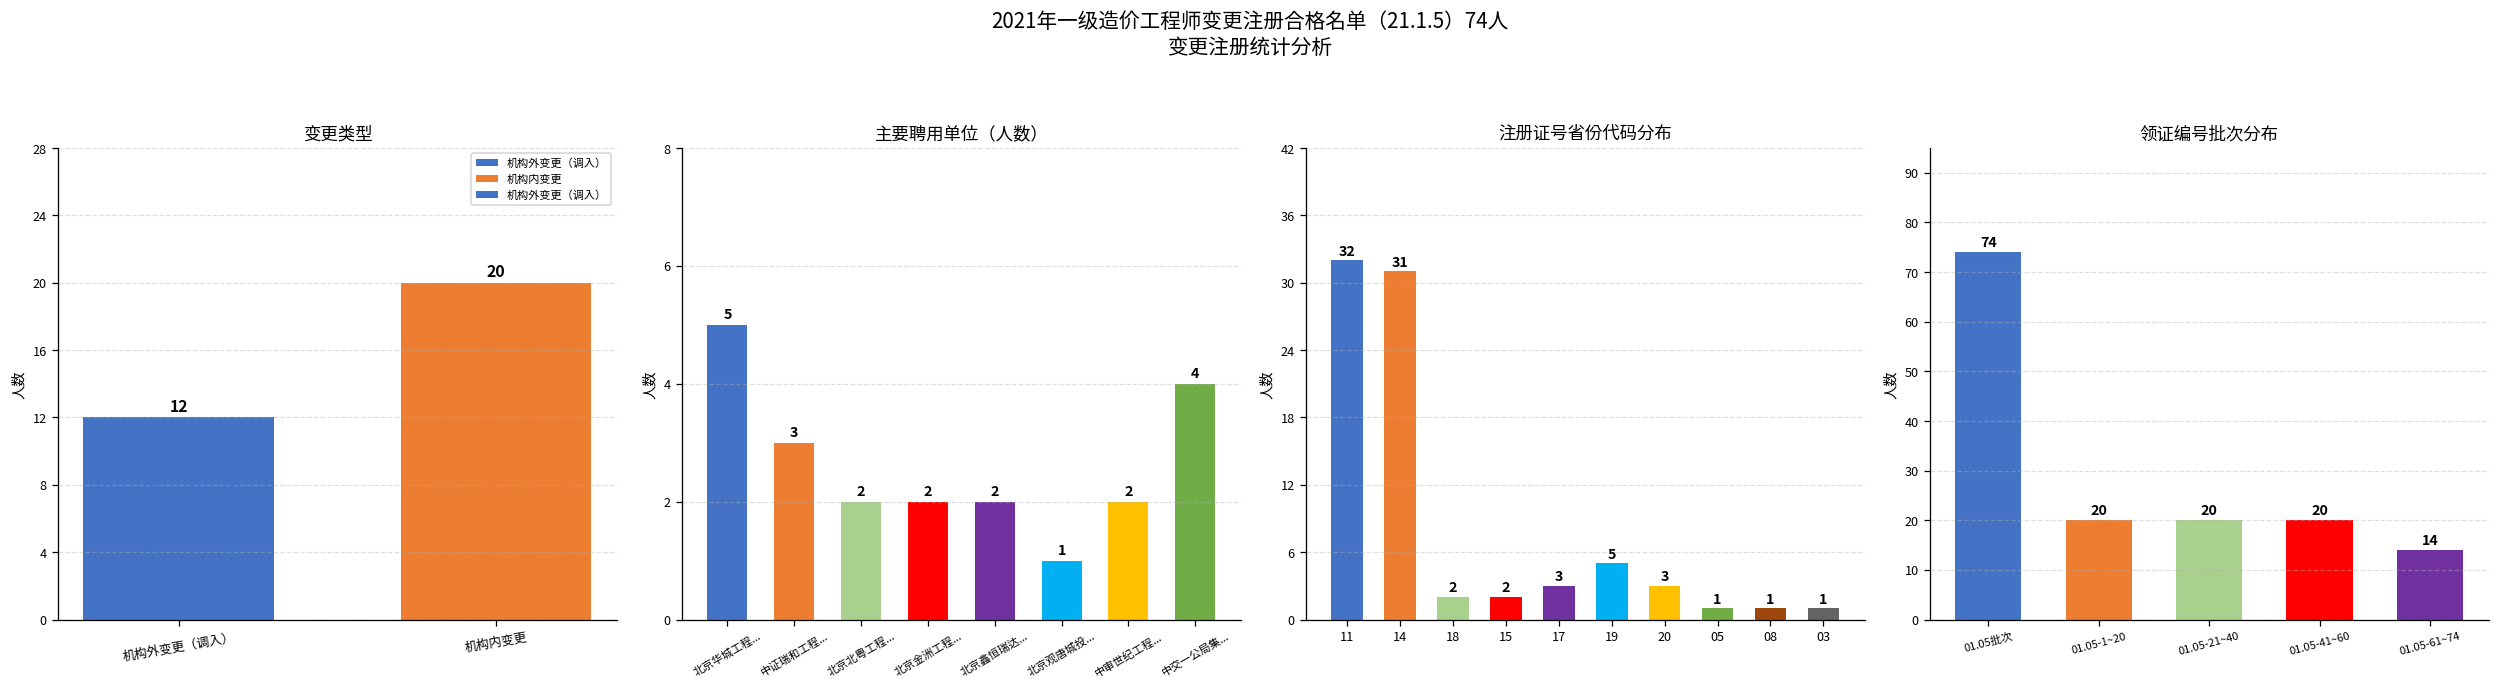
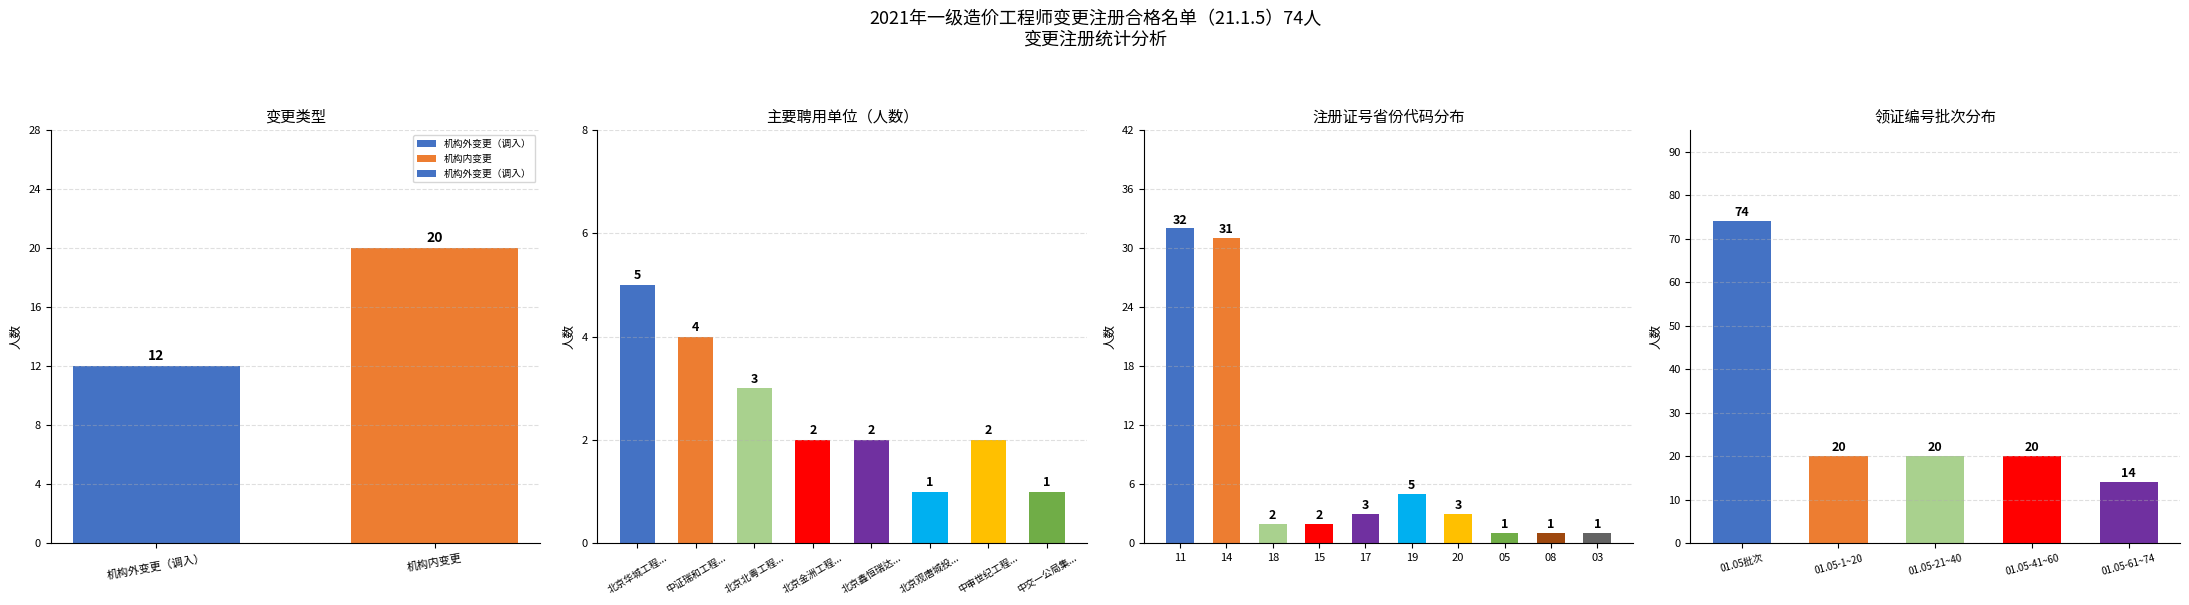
主要聘用单位（人数）, 中证瑞和工程...: 3 -> 4
主要聘用单位（人数）, 北京北粤工程...: 2 -> 3
主要聘用单位（人数）, 中交一公局集...: 4 -> 1
